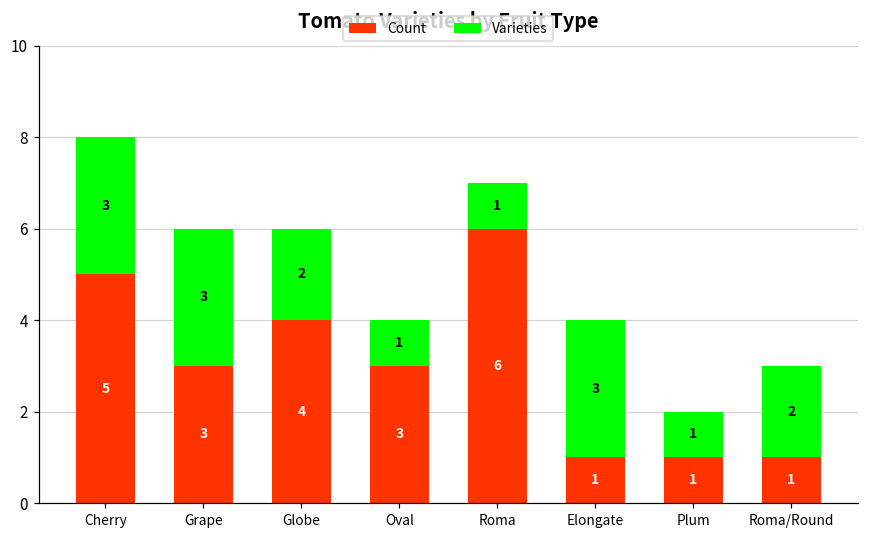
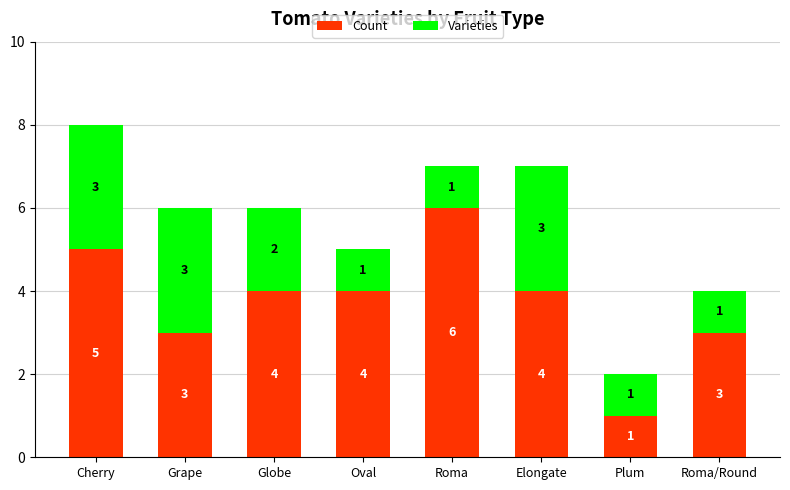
Count, Oval: 3 -> 4
Count, Elongate: 1 -> 4
Count, Roma/Round: 1 -> 3
Varieties, Roma/Round: 2 -> 1
